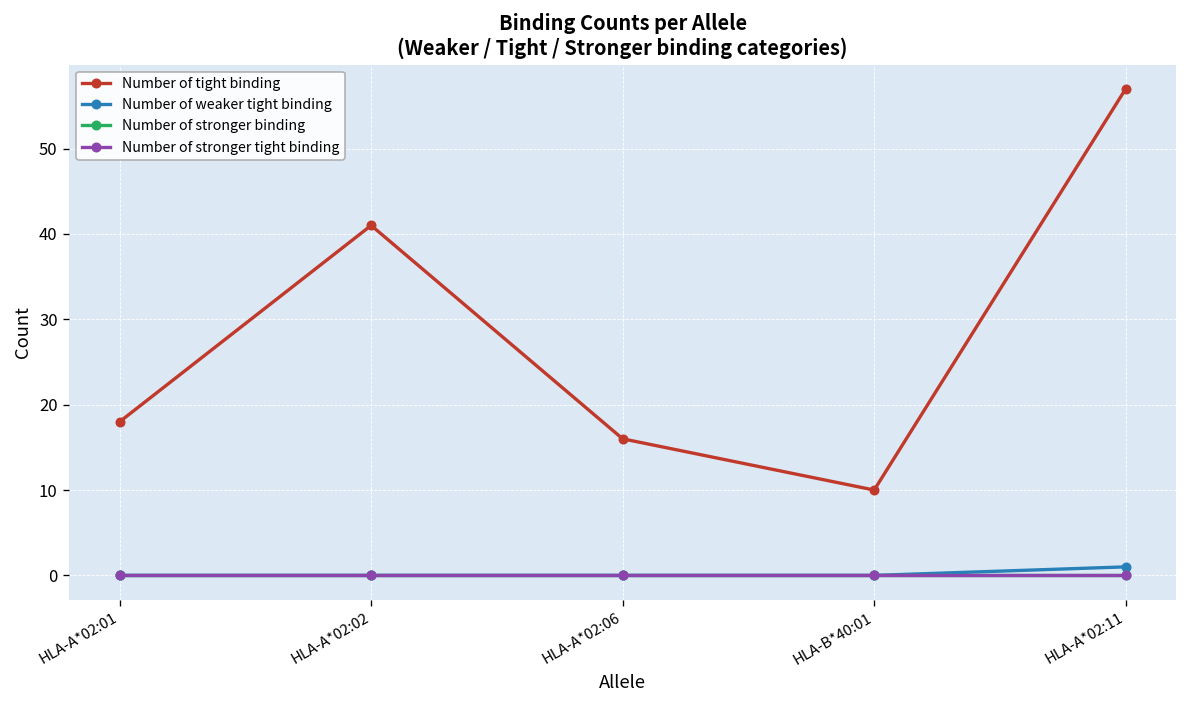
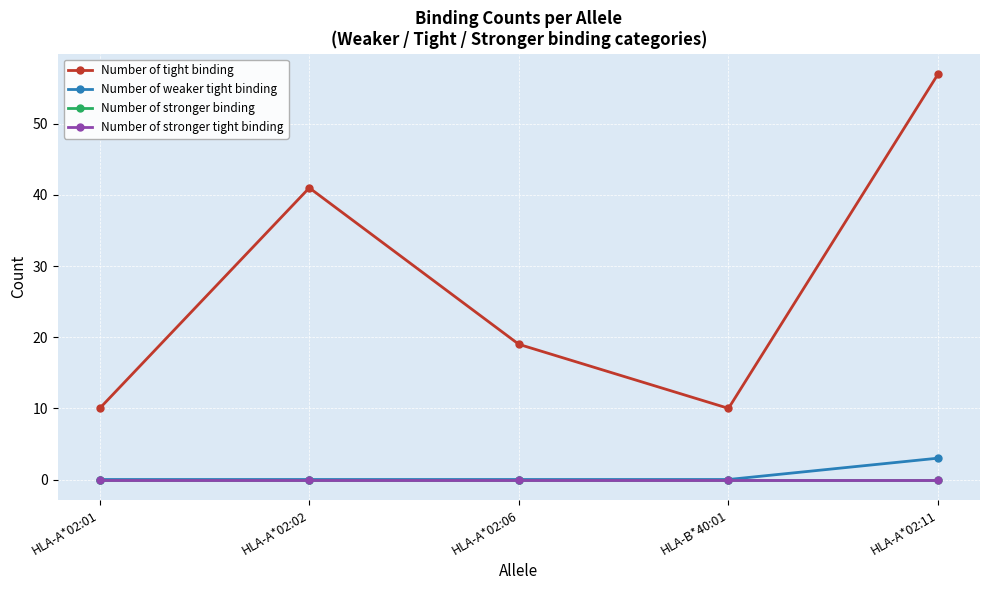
Number of tight binding, HLA-A*02:01: 18 -> 10
Number of tight binding, HLA-A*02:06: 16 -> 19
Number of weaker tight binding, HLA-A*02:11: 1 -> 3
